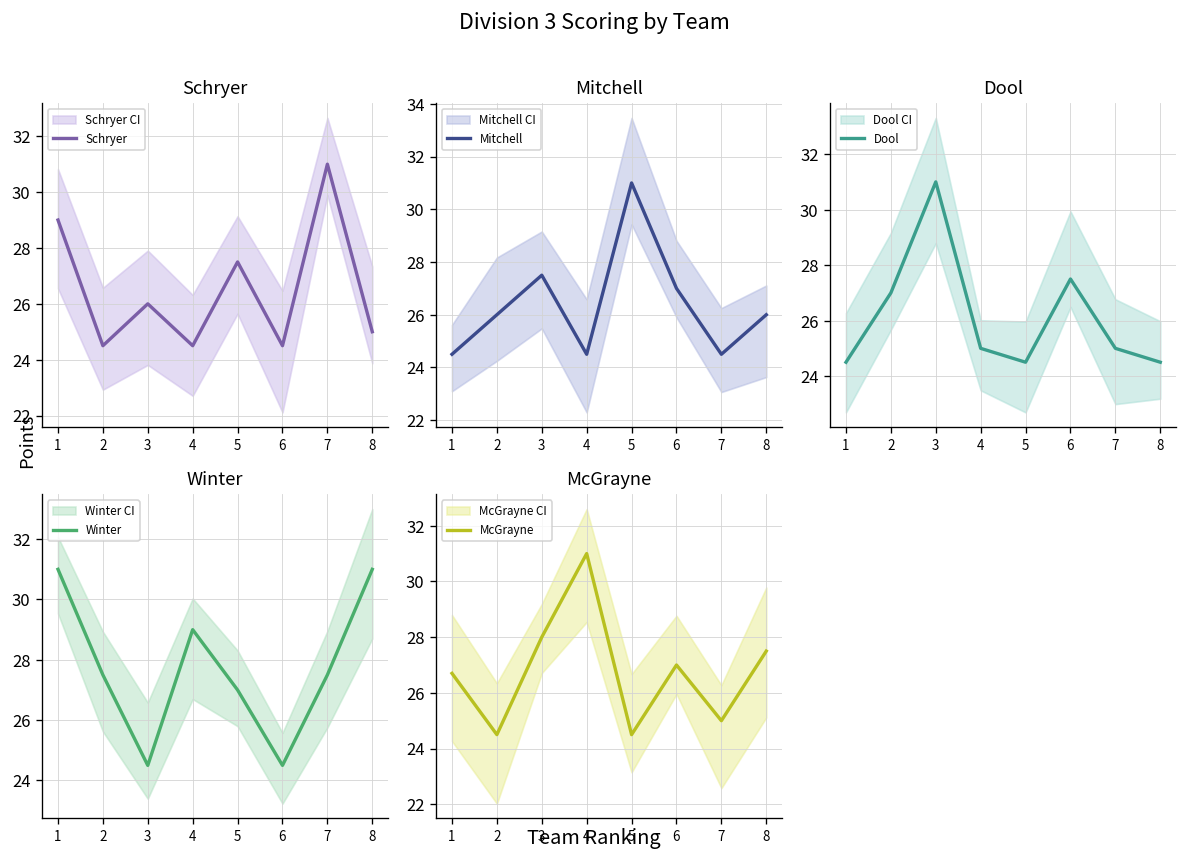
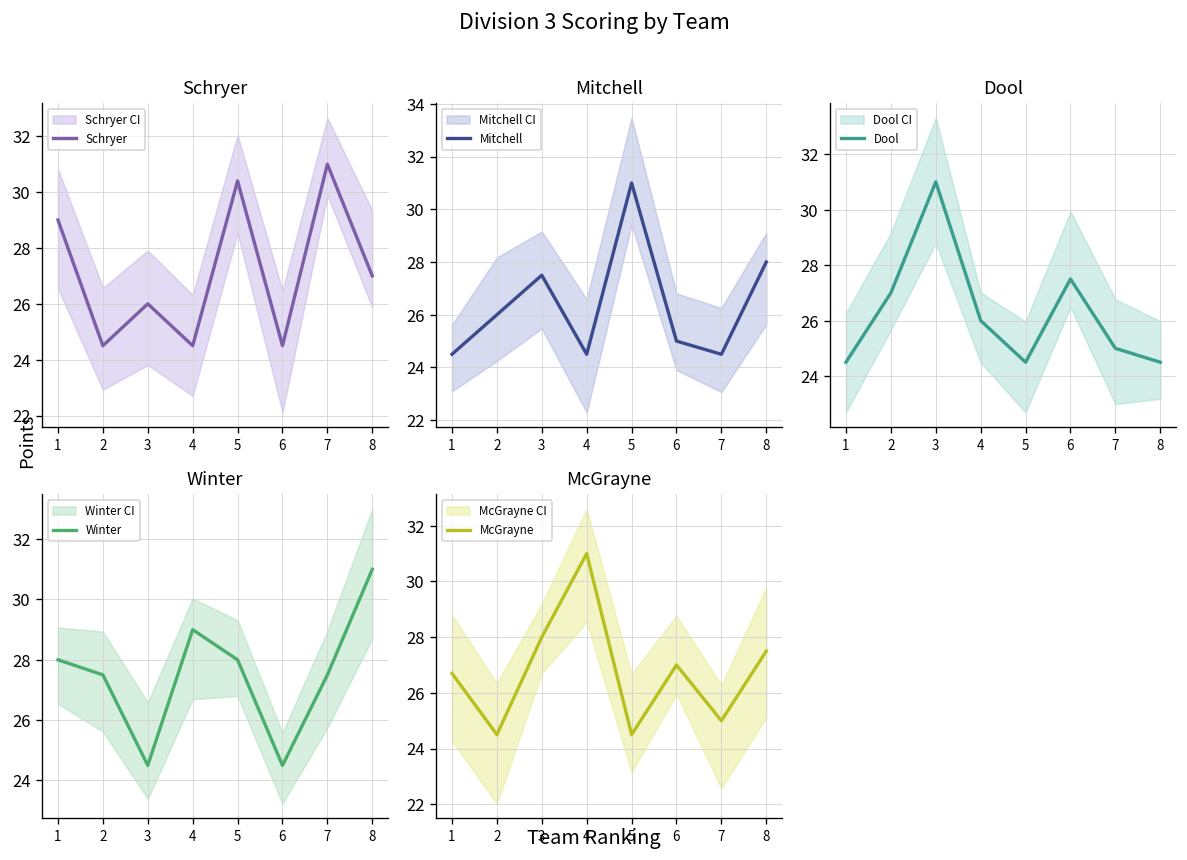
Schryer, Schryer, 5: 27.5 -> 30.4
Schryer, Schryer, 8: 25 -> 27
Mitchell, Mitchell, 6: 27 -> 25
Mitchell, Mitchell, 8: 26 -> 28
Dool, Dool, 4: 25 -> 26
Winter, Winter, 1: 31 -> 28
Winter, Winter, 5: 27 -> 28
